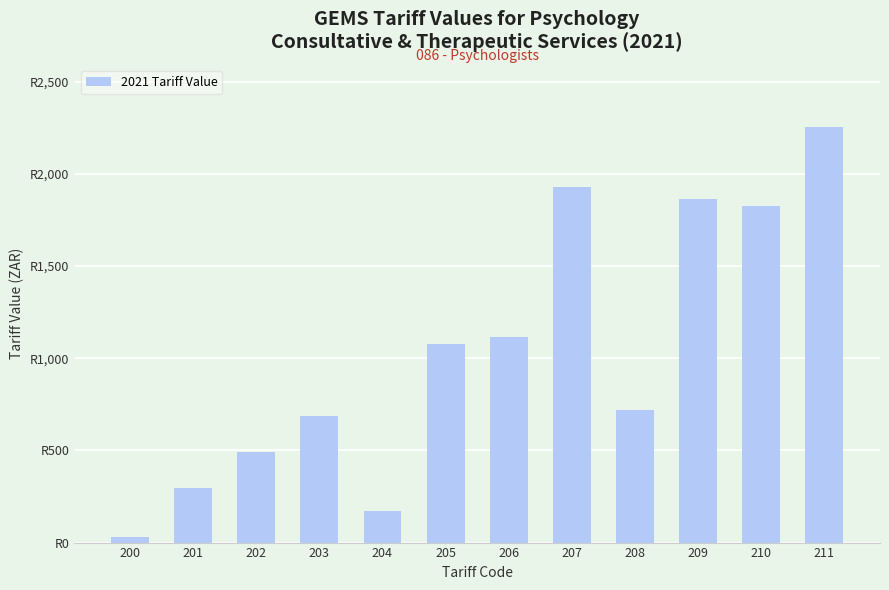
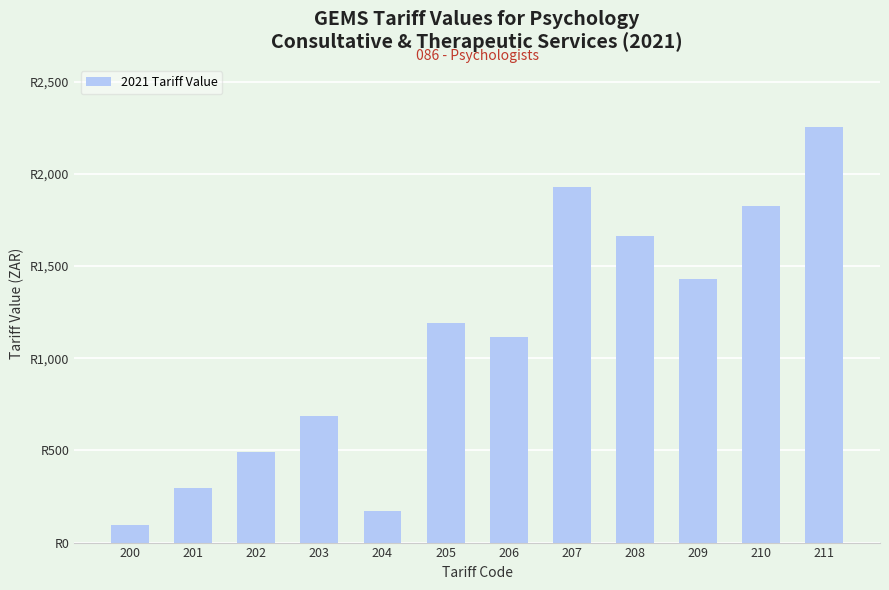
200: R30 -> R100
205: R1,080 -> R1,190
208: R720 -> R1,670
209: R1,860 -> R1,430
